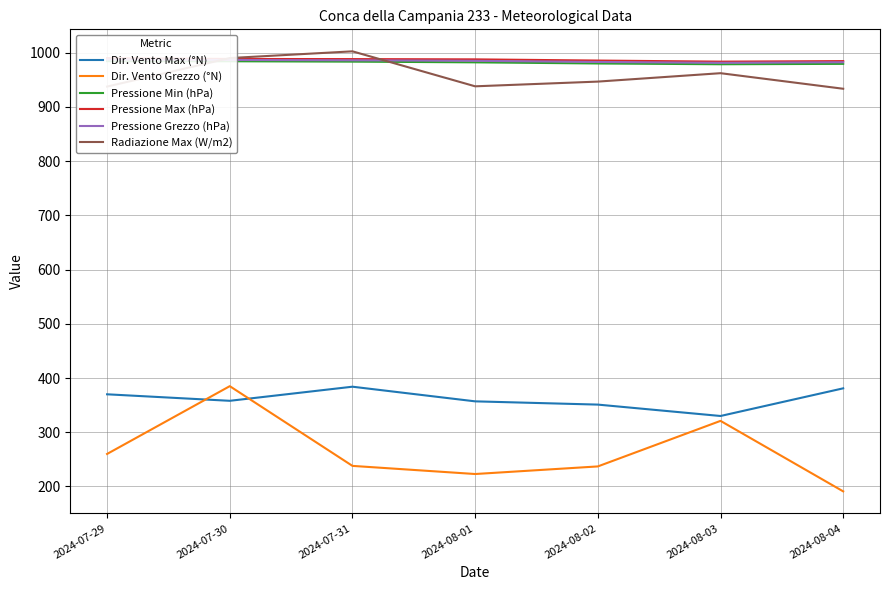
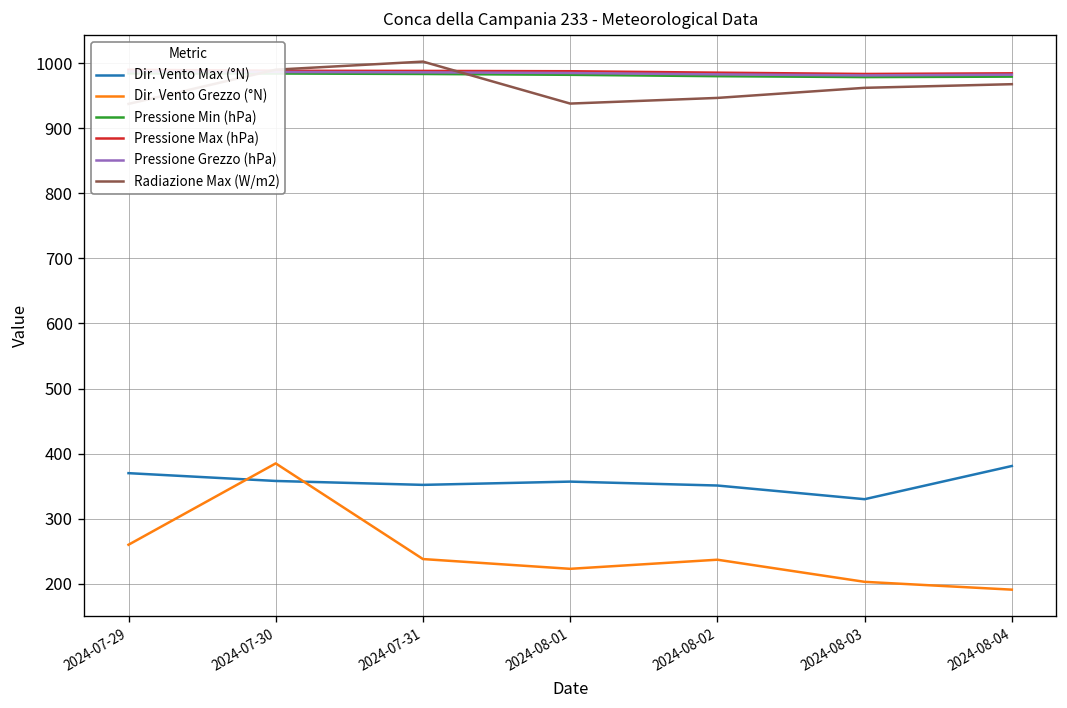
Dir. Vento Max (°N), 2024-07-31: 380 -> 350
Dir. Vento Grezzo (°N), 2024-08-03: 320 -> 200
Radiazione Max (W/m2), 2024-08-04: 930 -> 970
